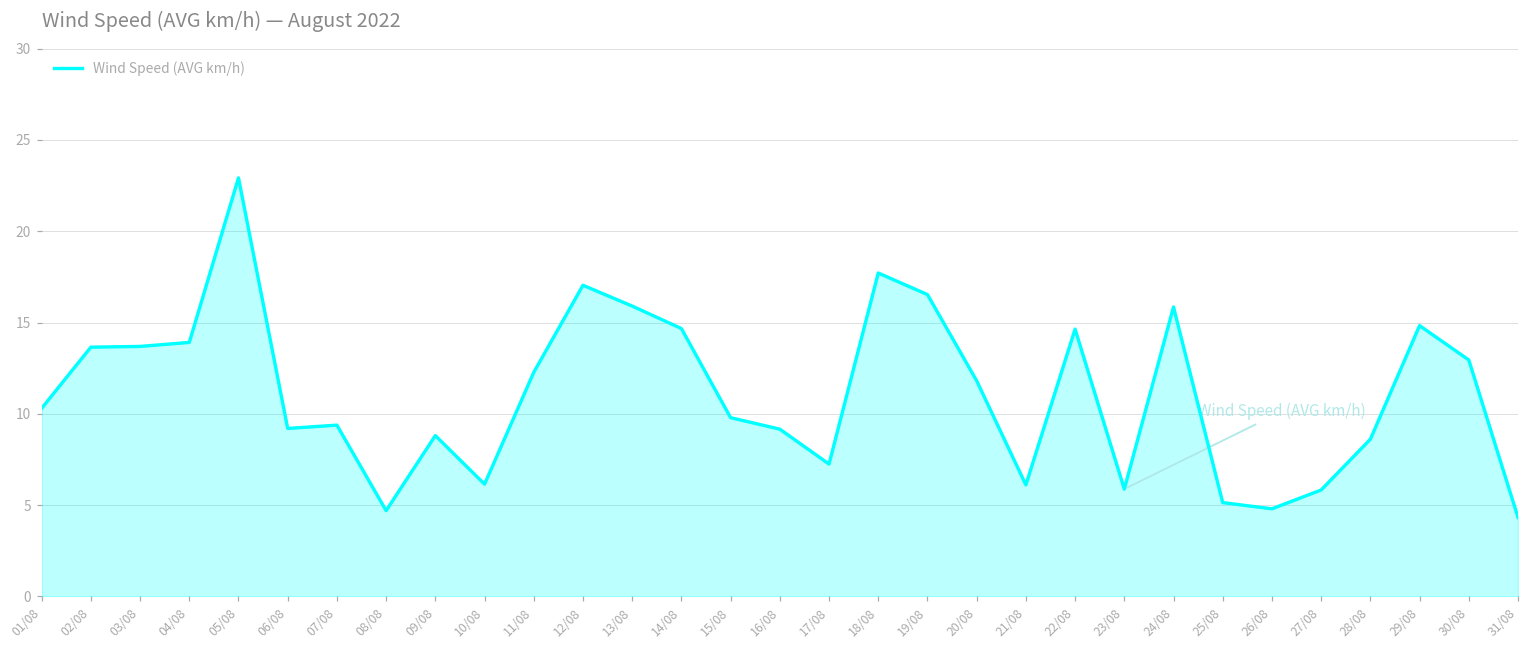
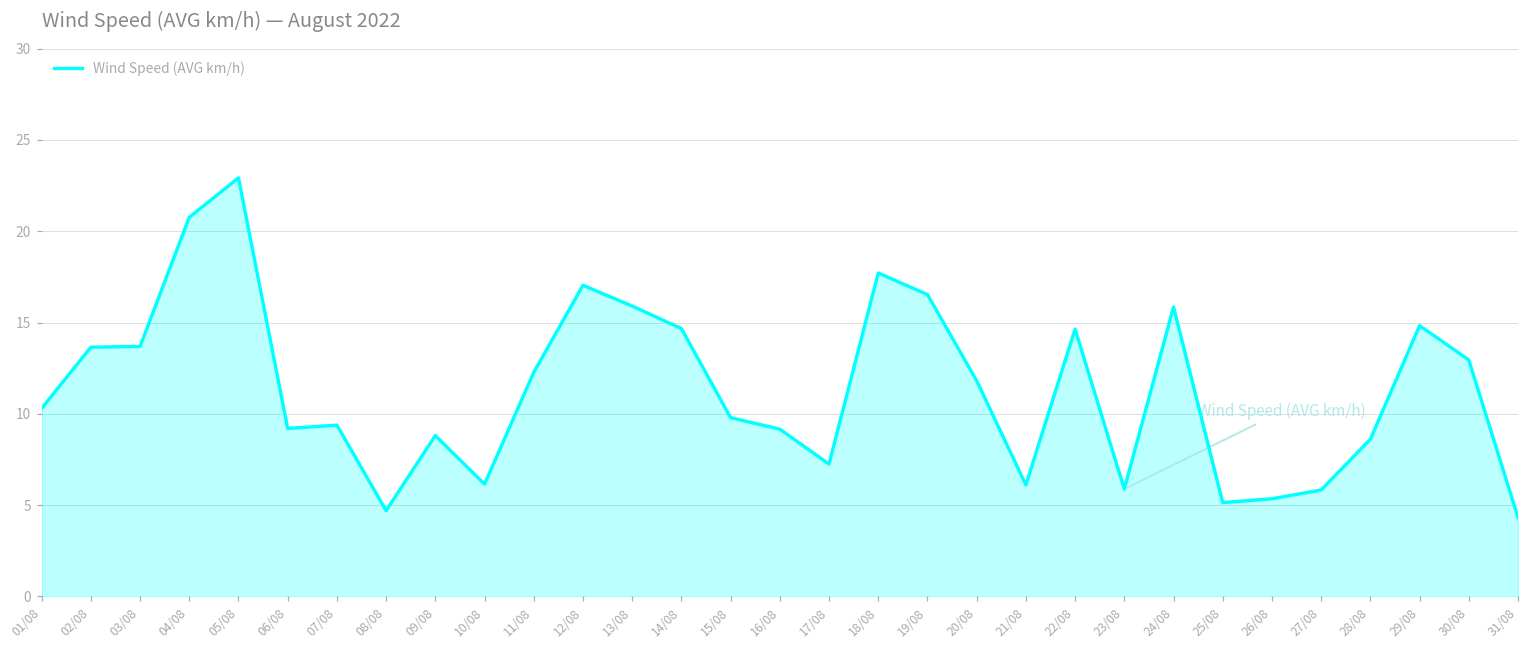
04/08: 13.9 -> 20.8
26/08: 4.8 -> 5.4
